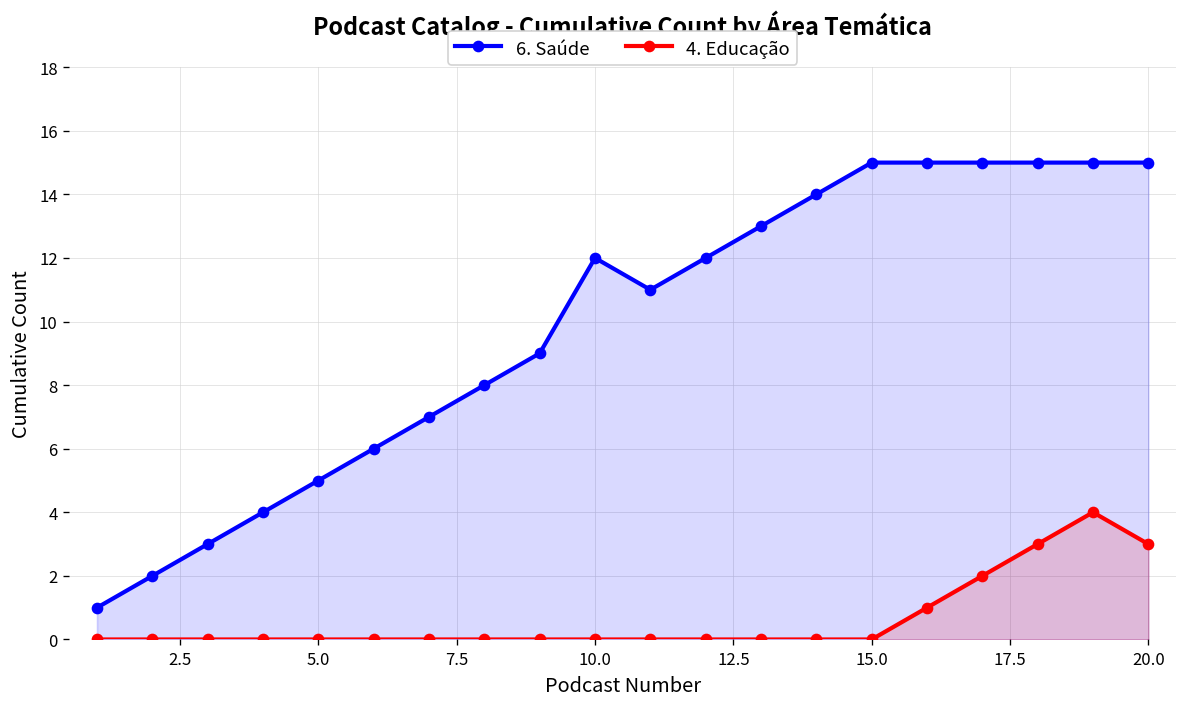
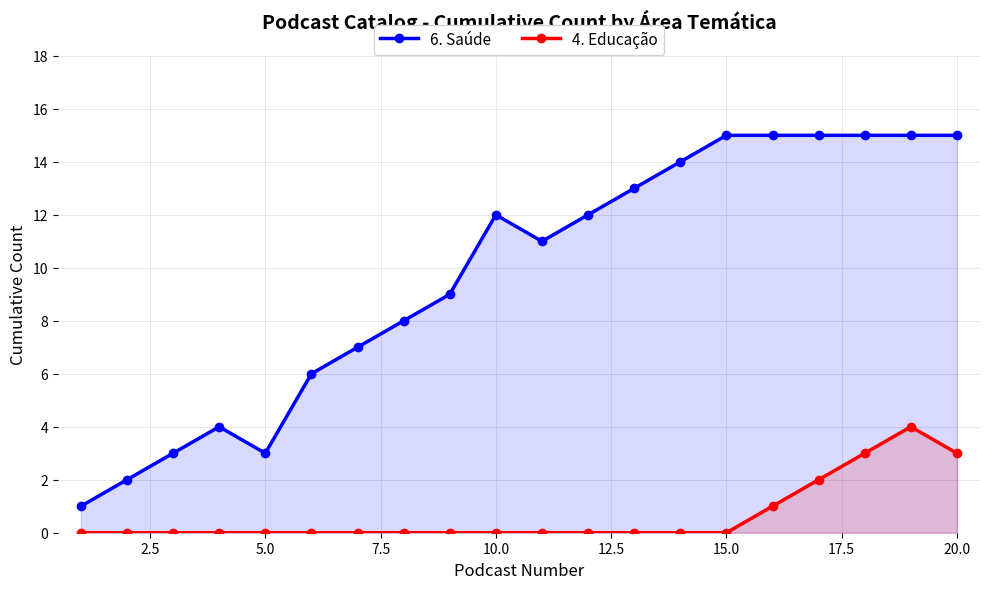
6. Saúde, 5.0: 5 -> 3
